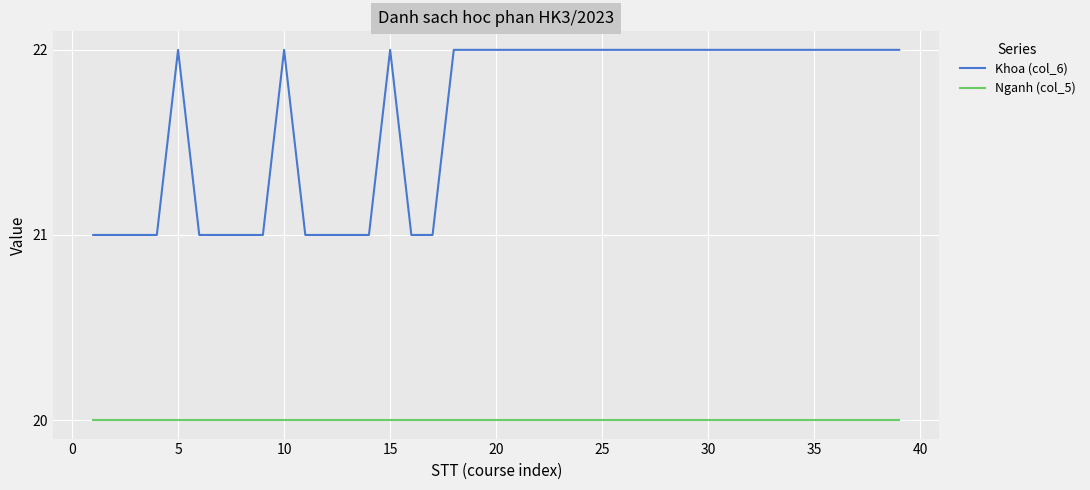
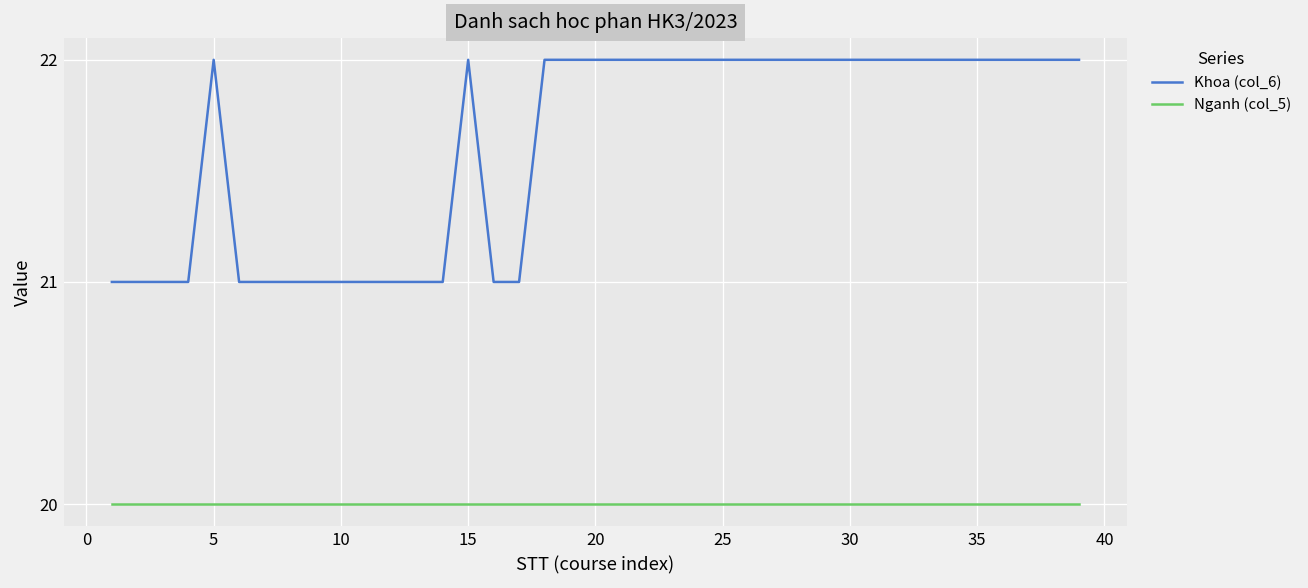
Khoa (col_6), 10: 22 -> 21
